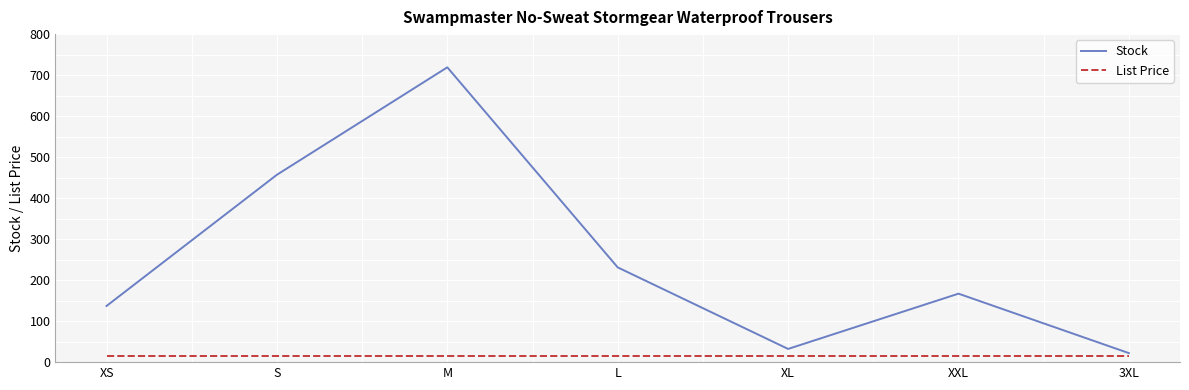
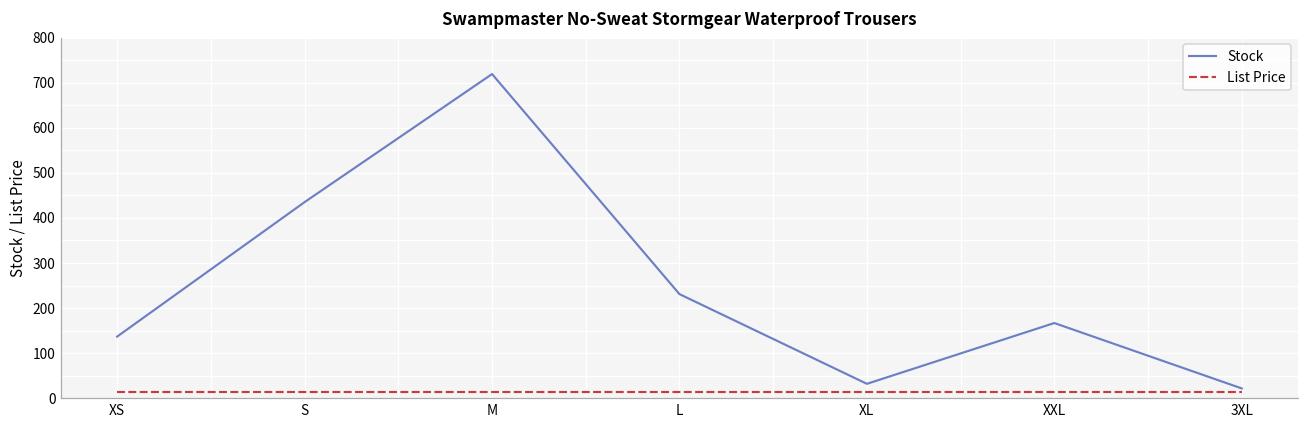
Stock, S: 460 -> 440
